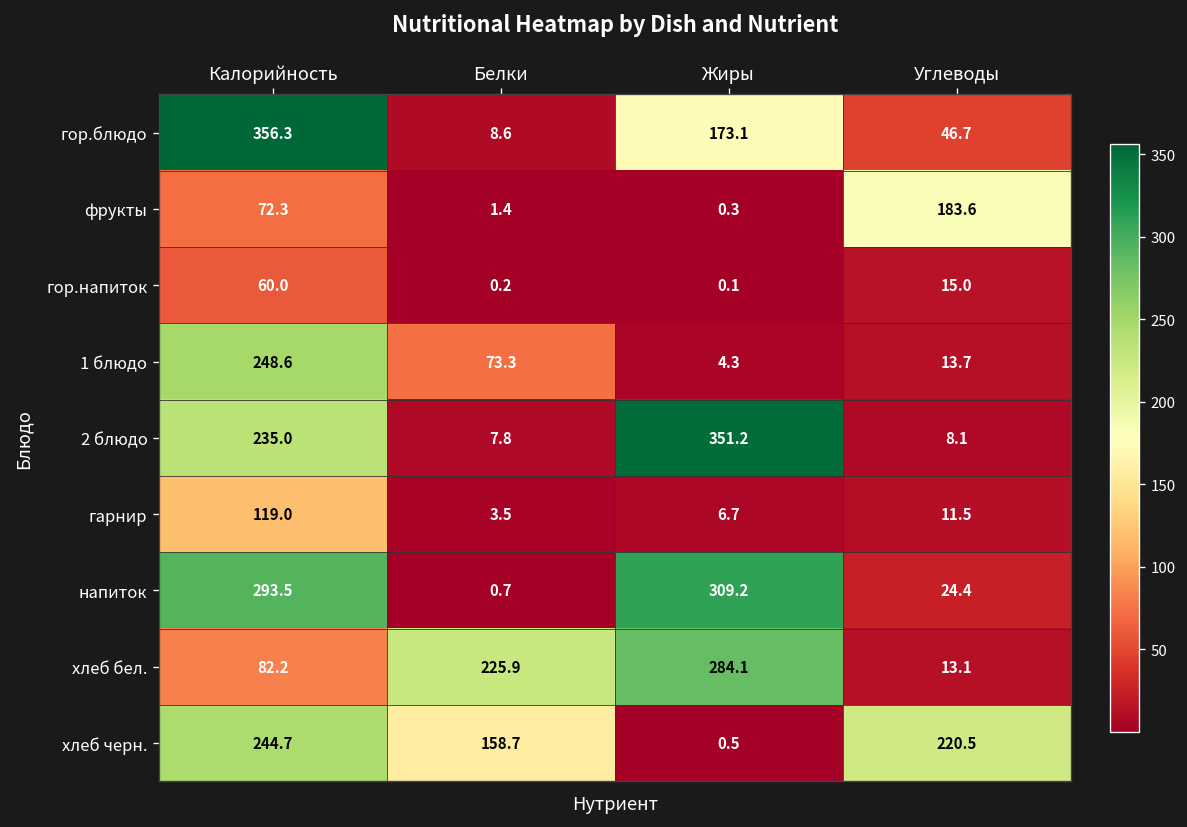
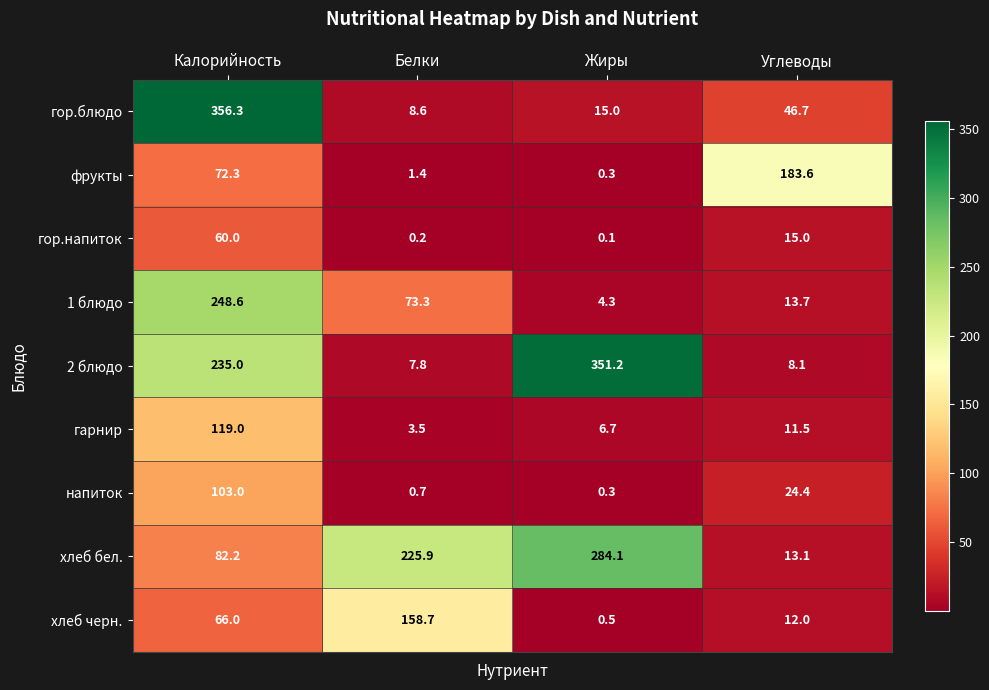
гор.блюдо, Жиры: 173.1 -> 15.0
напиток, Калорийность: 293.5 -> 103.0
напиток, Жиры: 309.2 -> 0.3
хлеб черн., Калорийность: 244.7 -> 66.0
хлеб черн., Углеводы: 220.5 -> 12.0
